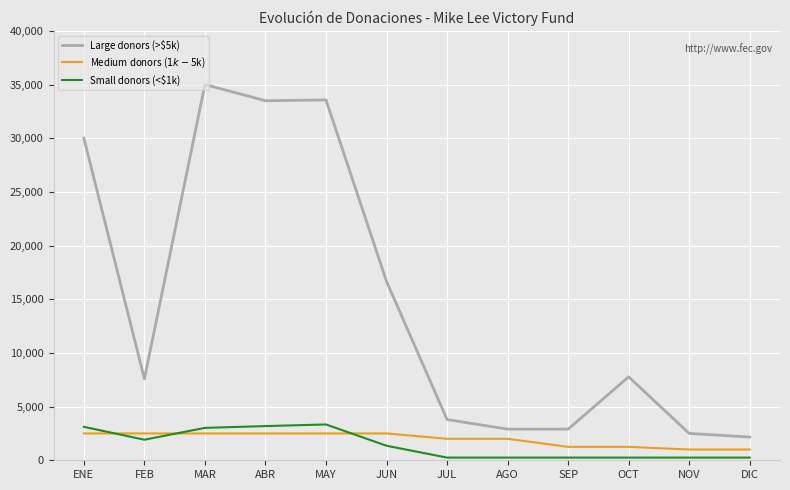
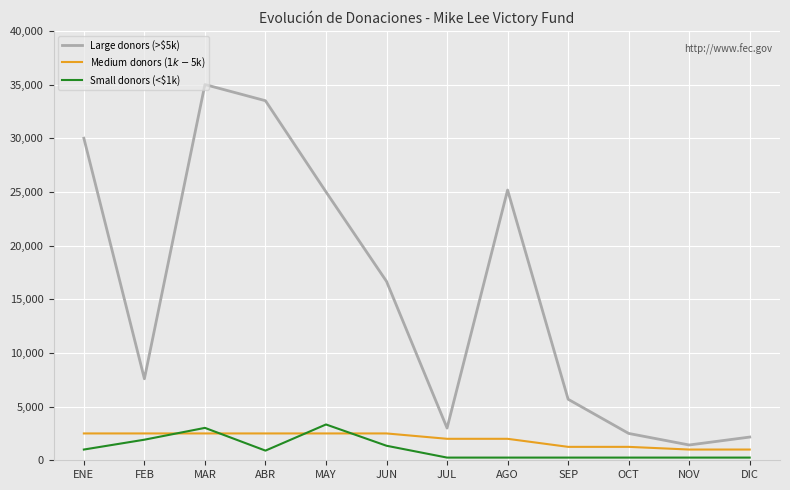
Small donors (<$1k), ENE: 3,100 -> 1,000
Small donors (<$1k), ABR: 3,200 -> 900
Large donors (>$5k), MAY: 33,600 -> 25,000
Large donors (>$5k), JUL: 3,800 -> 3,000
Large donors (>$5k), AGO: 2,900 -> 25,200
Large donors (>$5k), SEP: 2,900 -> 5,700
Large donors (>$5k), OCT: 7,800 -> 2,500
Large donors (>$5k), NOV: 2,500 -> 1,400
